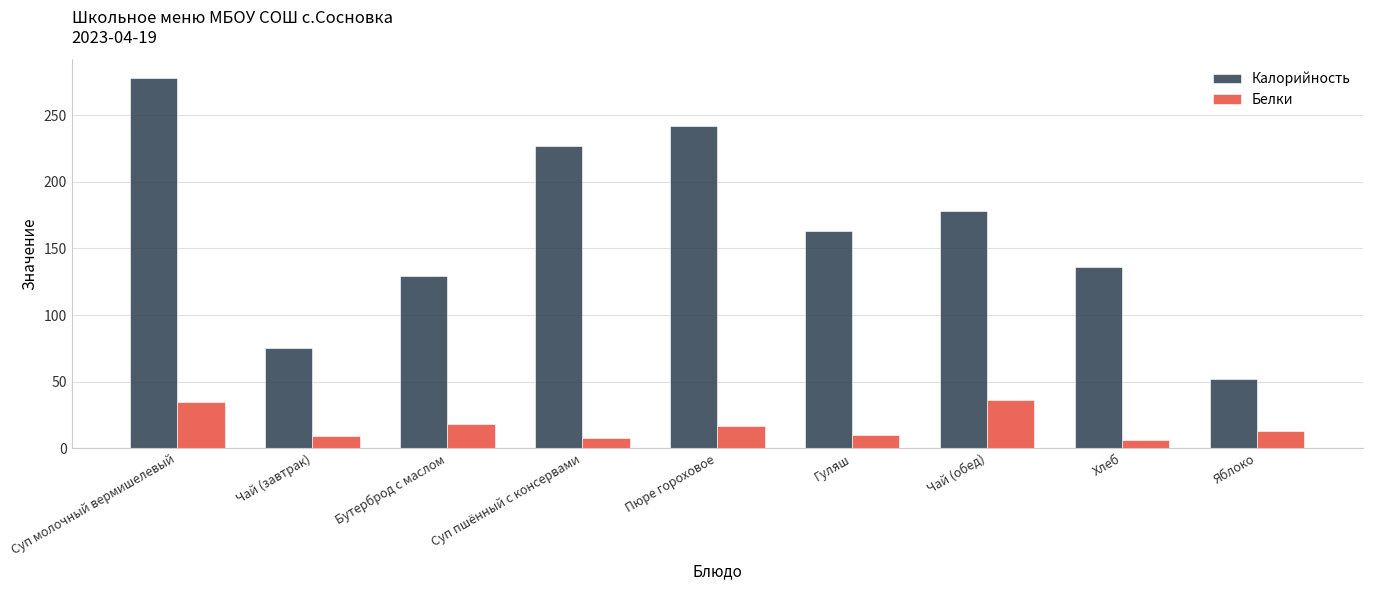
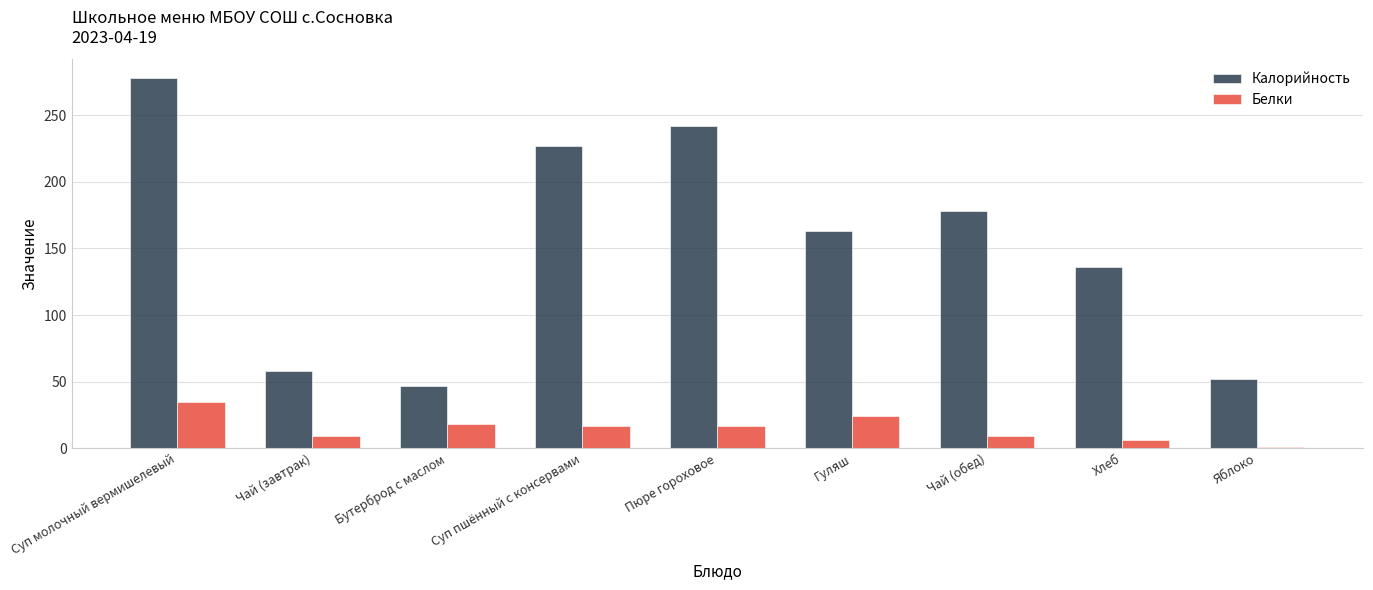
Калорийность, Чай (завтрак): 75 -> 58
Калорийность, Бутерброд с маслом: 129 -> 47
Белки, Суп пшённый с консервами: 8 -> 17
Белки, Гуляш: 10 -> 24
Белки, Чай (обед): 36 -> 9
Белки, Яблоко: 13 -> 1
